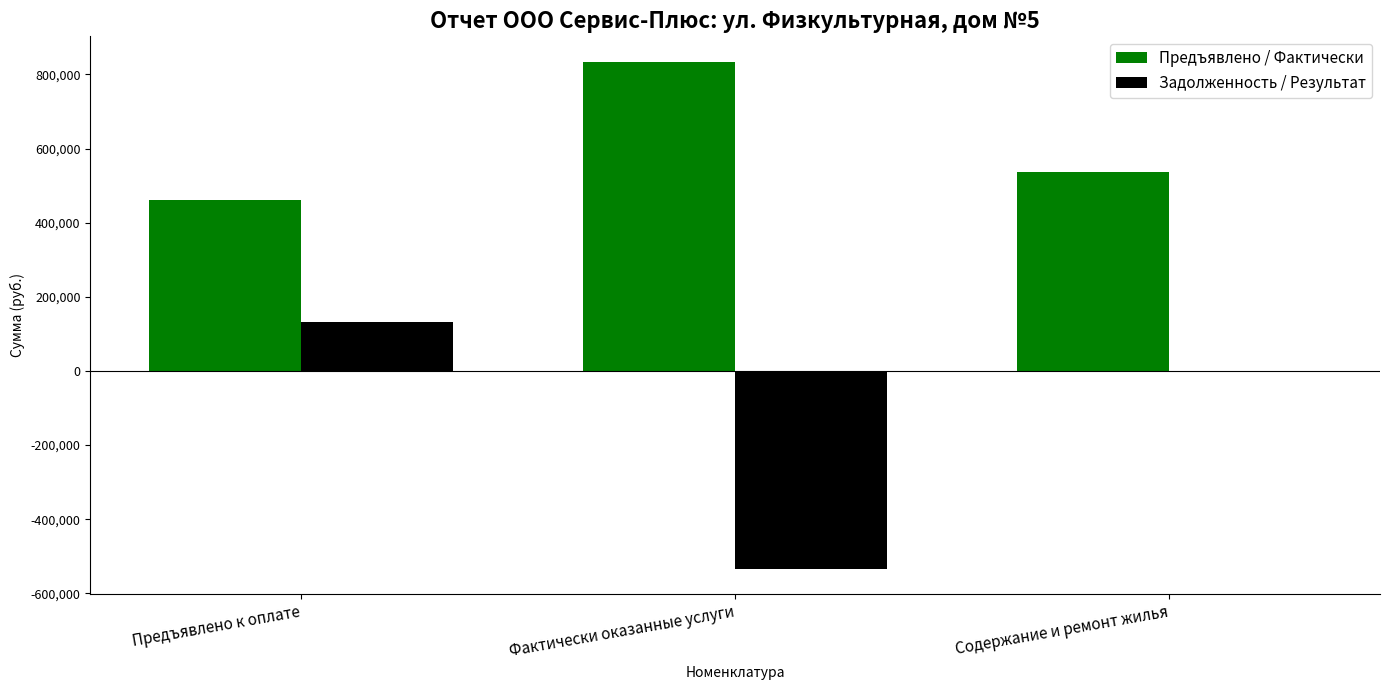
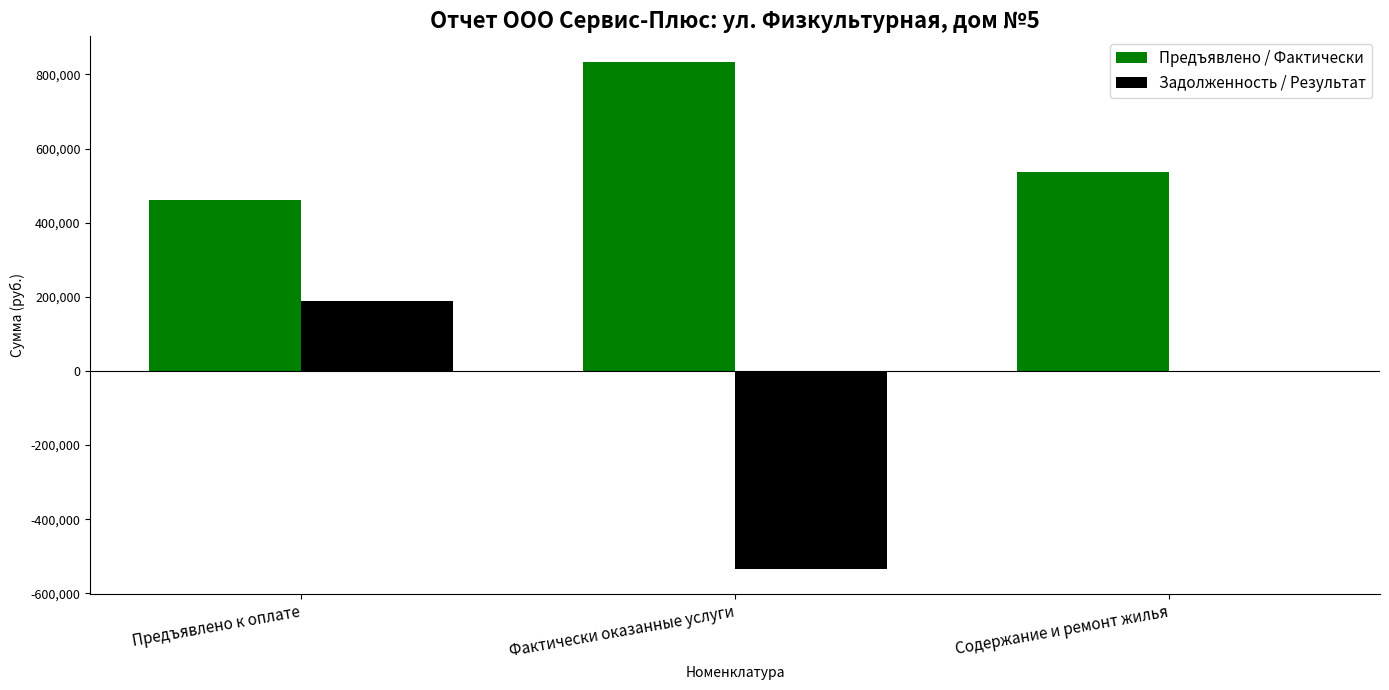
Задолженность / Результат, Предъявлено к оплате: 130,000 -> 190,000
